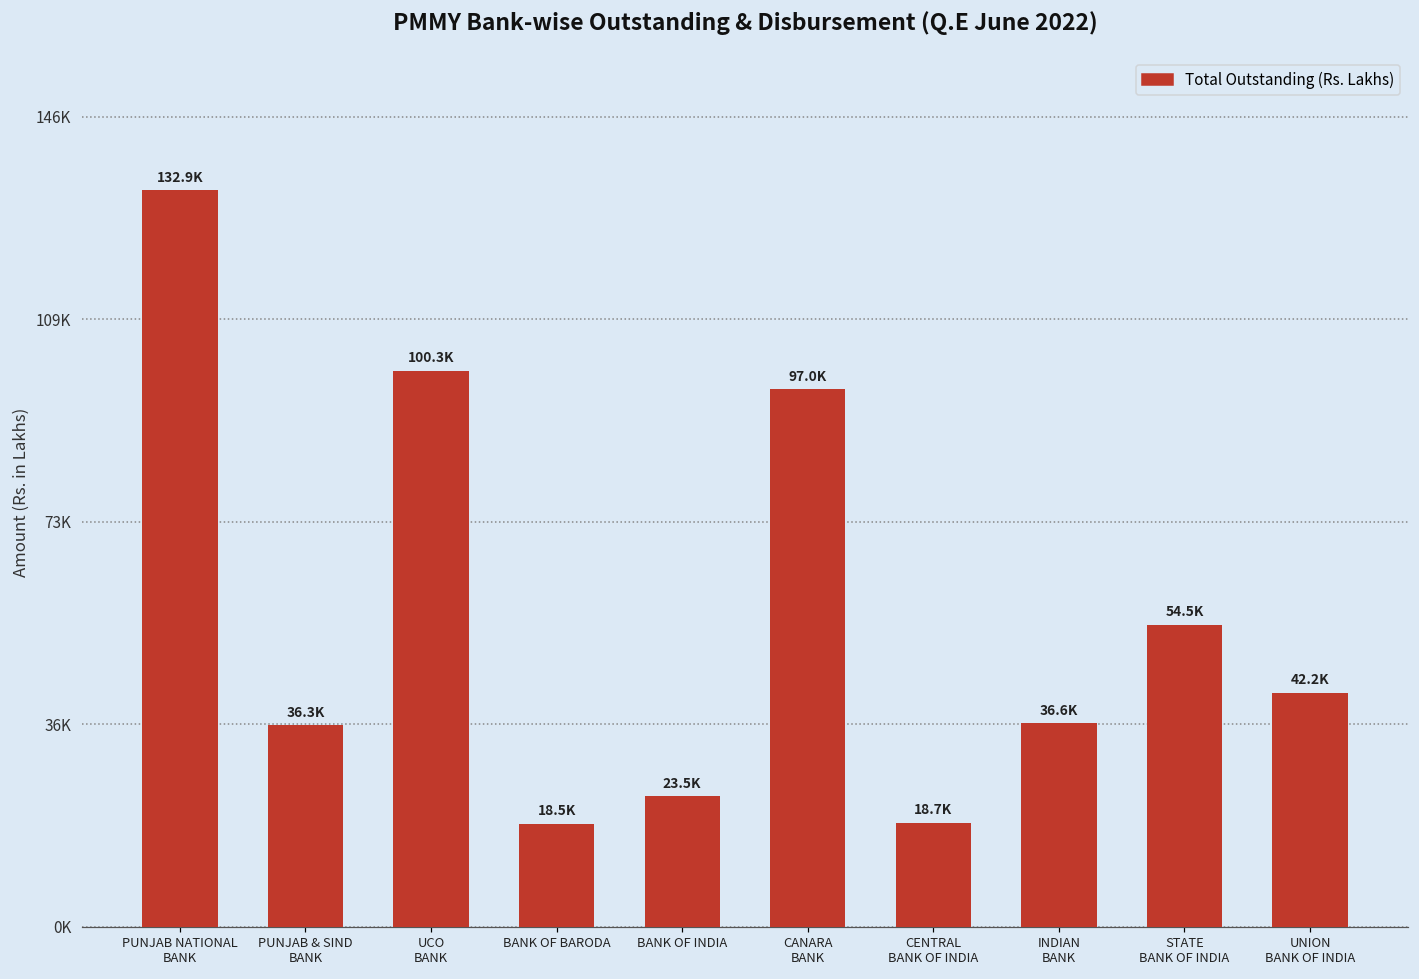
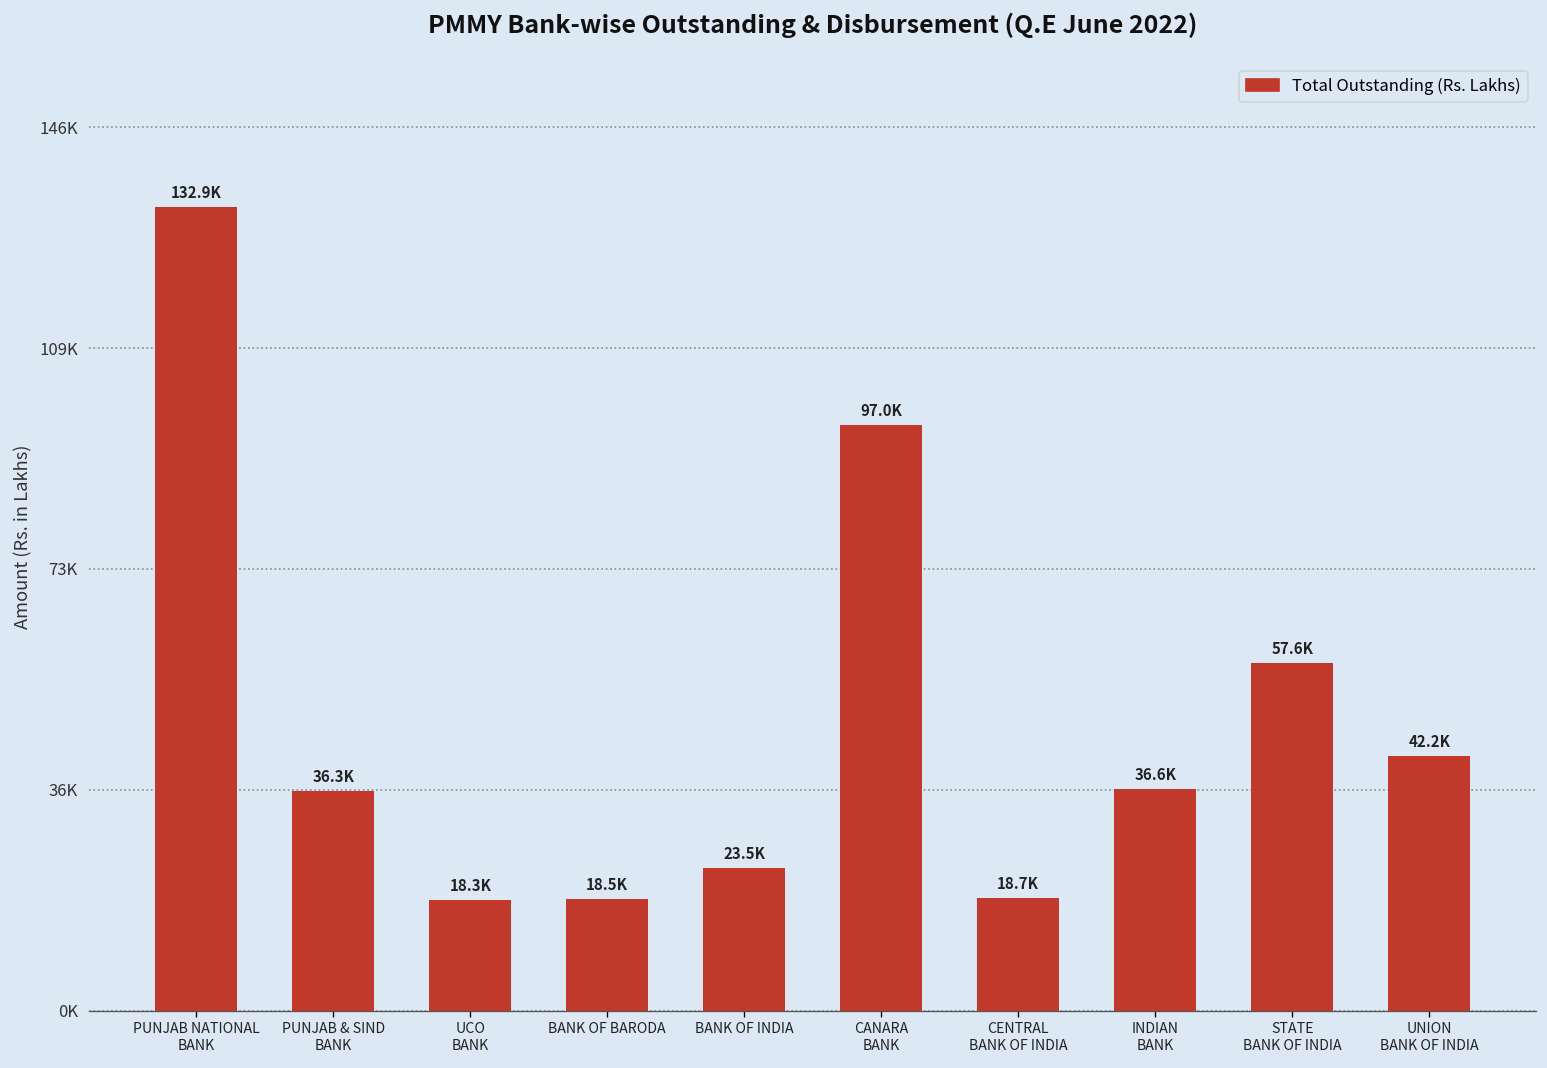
UCO BANK: 100.3K -> 18.3K
STATE BANK OF INDIA: 54.5K -> 57.6K
